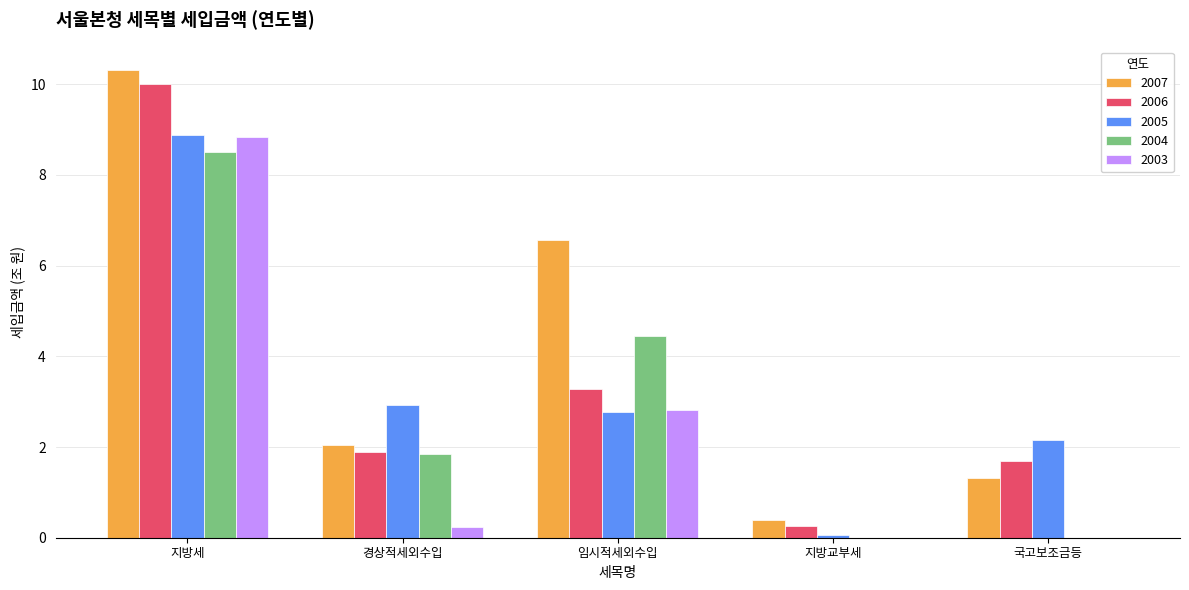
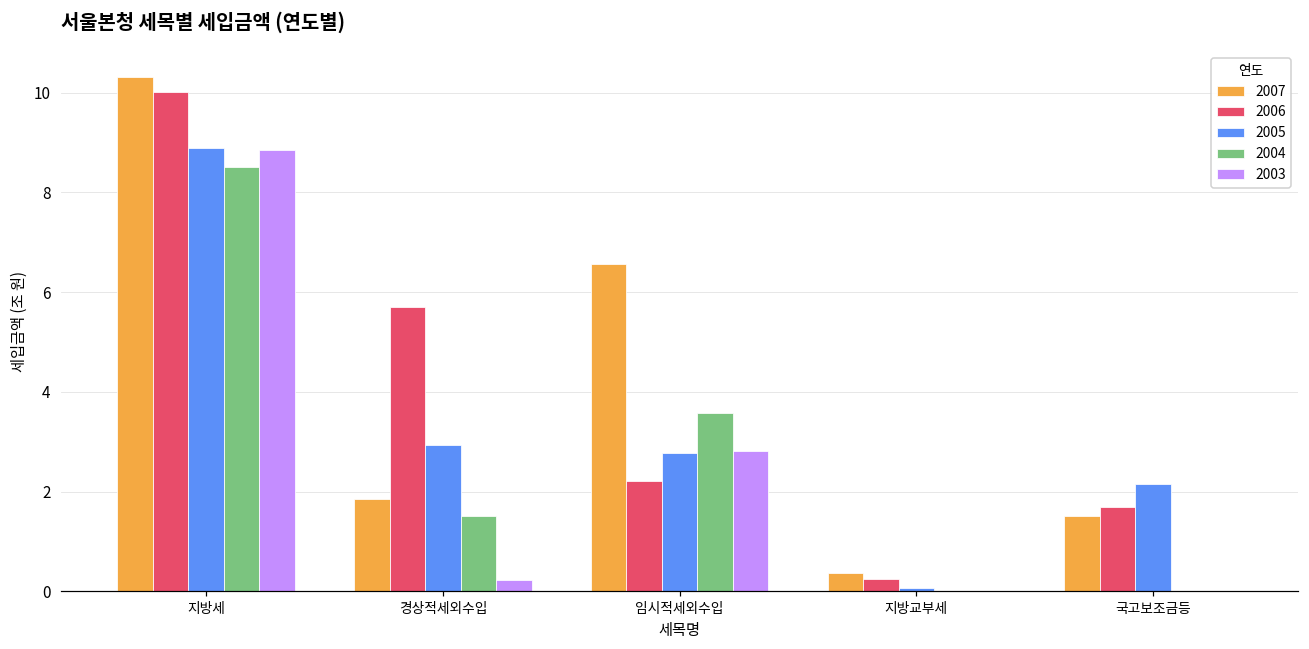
2007, 경상적세외수입: 2.0 -> 1.9
2006, 경상적세외수입: 1.9 -> 5.7
2004, 경상적세외수입: 1.9 -> 1.5
2006, 임시적세외수입: 3.3 -> 2.2
2004, 임시적세외수입: 4.4 -> 3.6
2007, 국고보조금등: 1.3 -> 1.5
